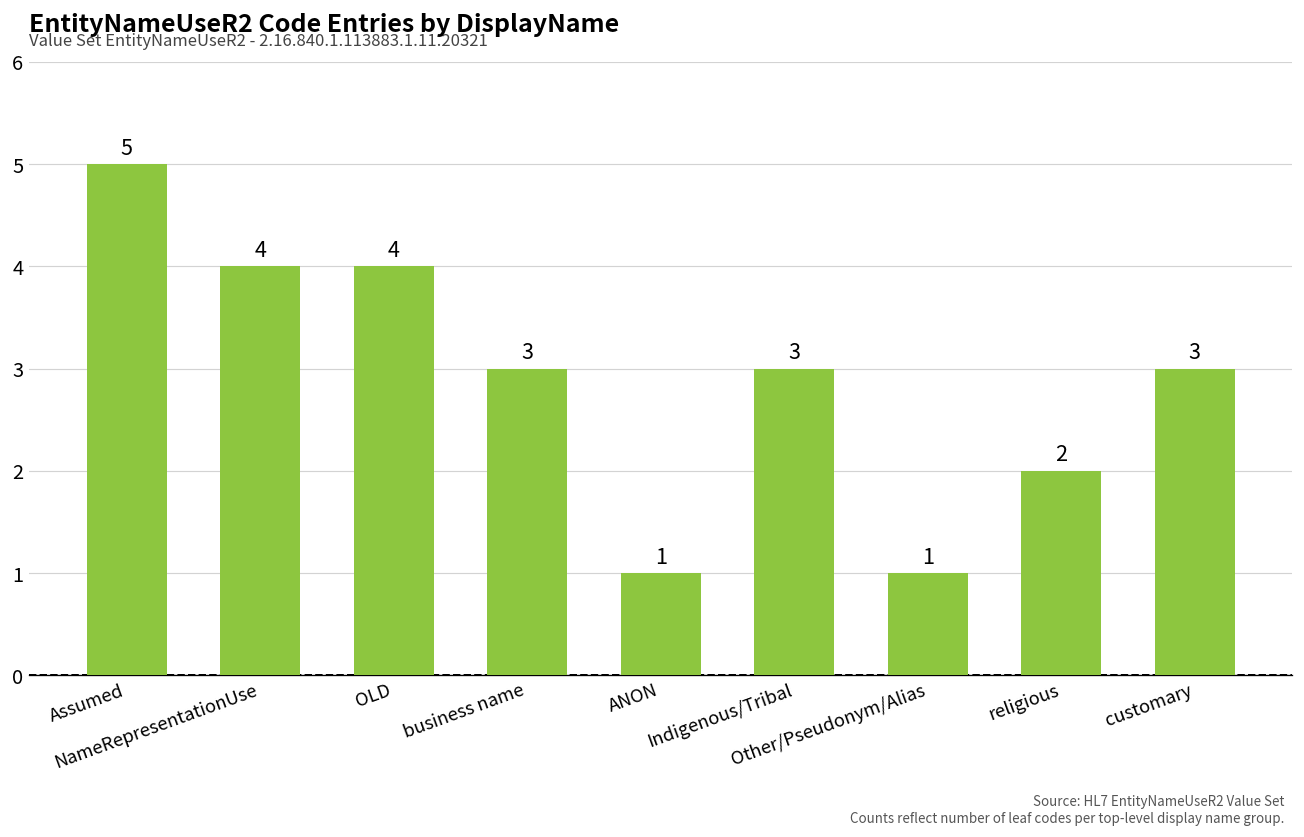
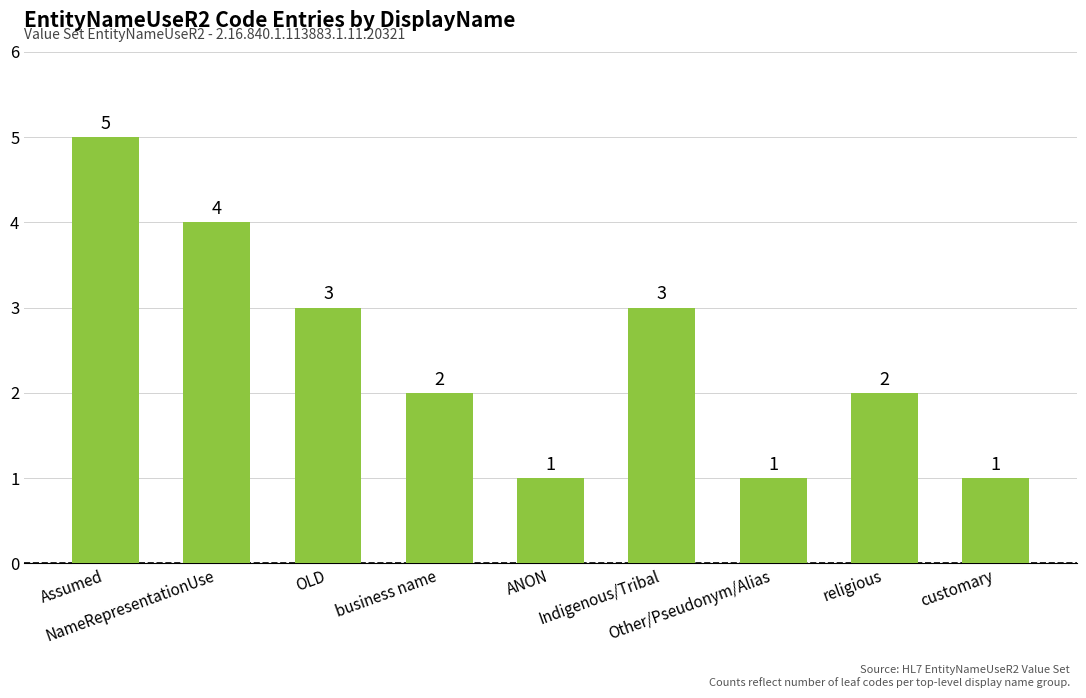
OLD: 4 -> 3
business name: 3 -> 2
customary: 3 -> 1
